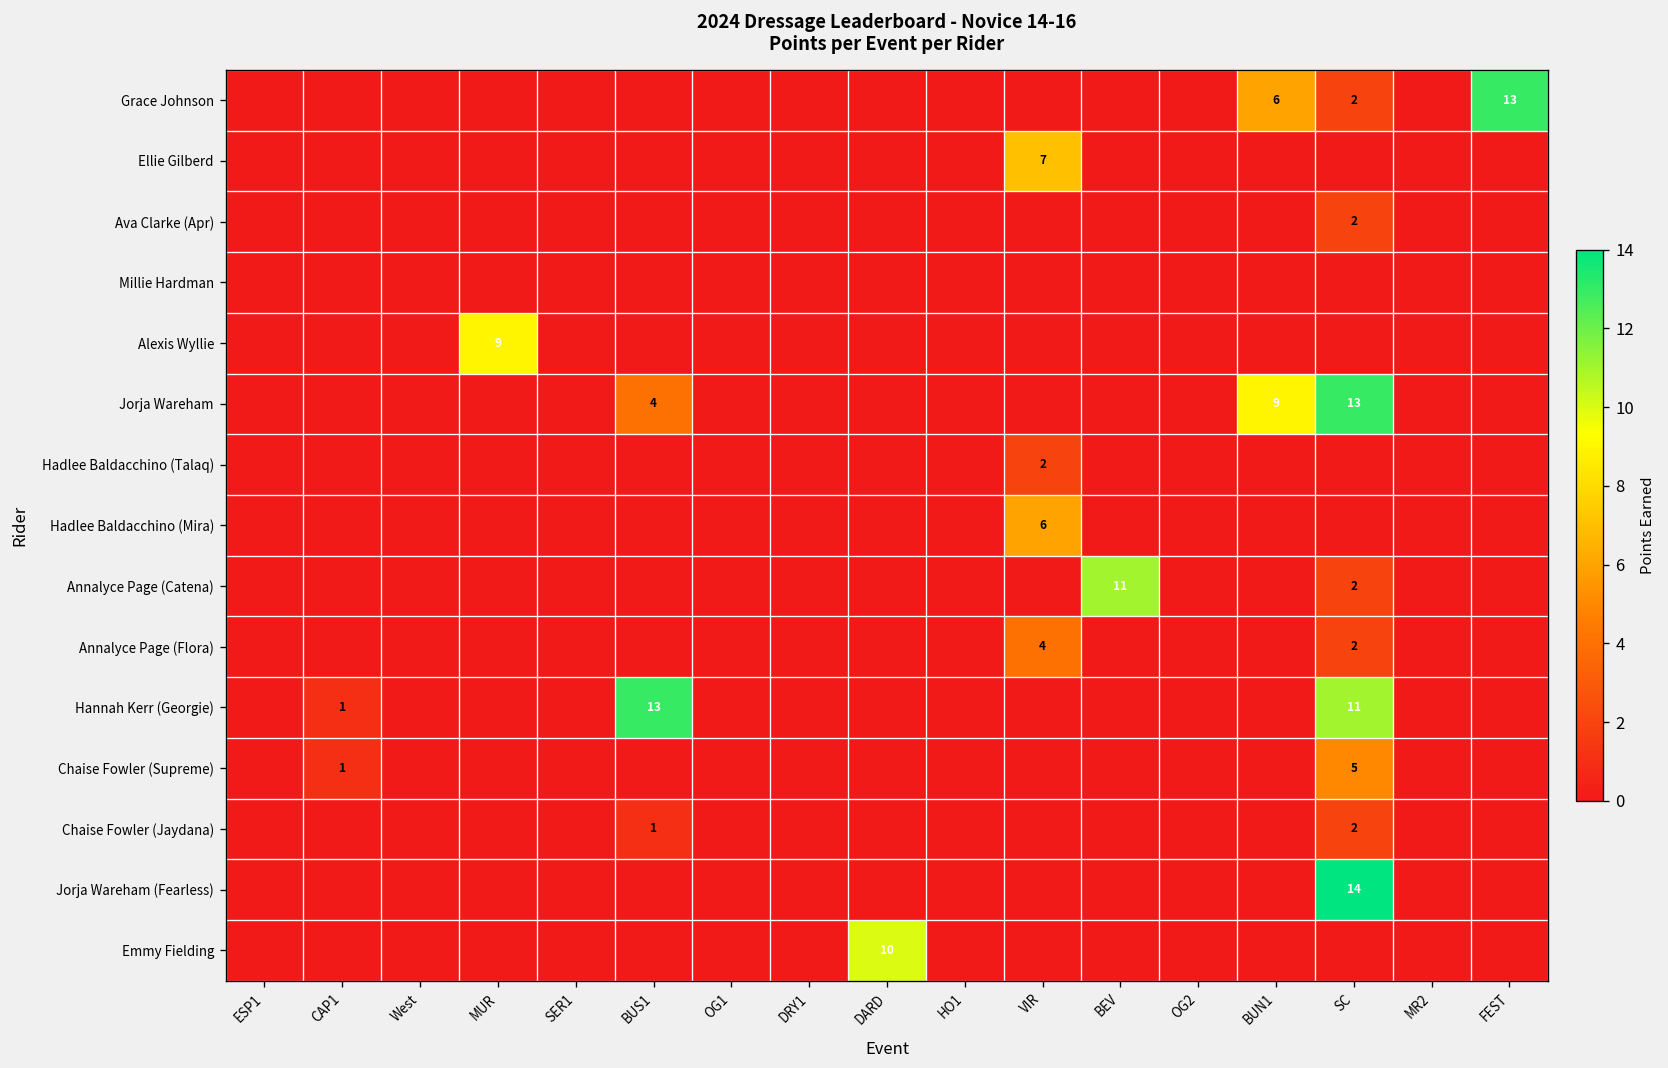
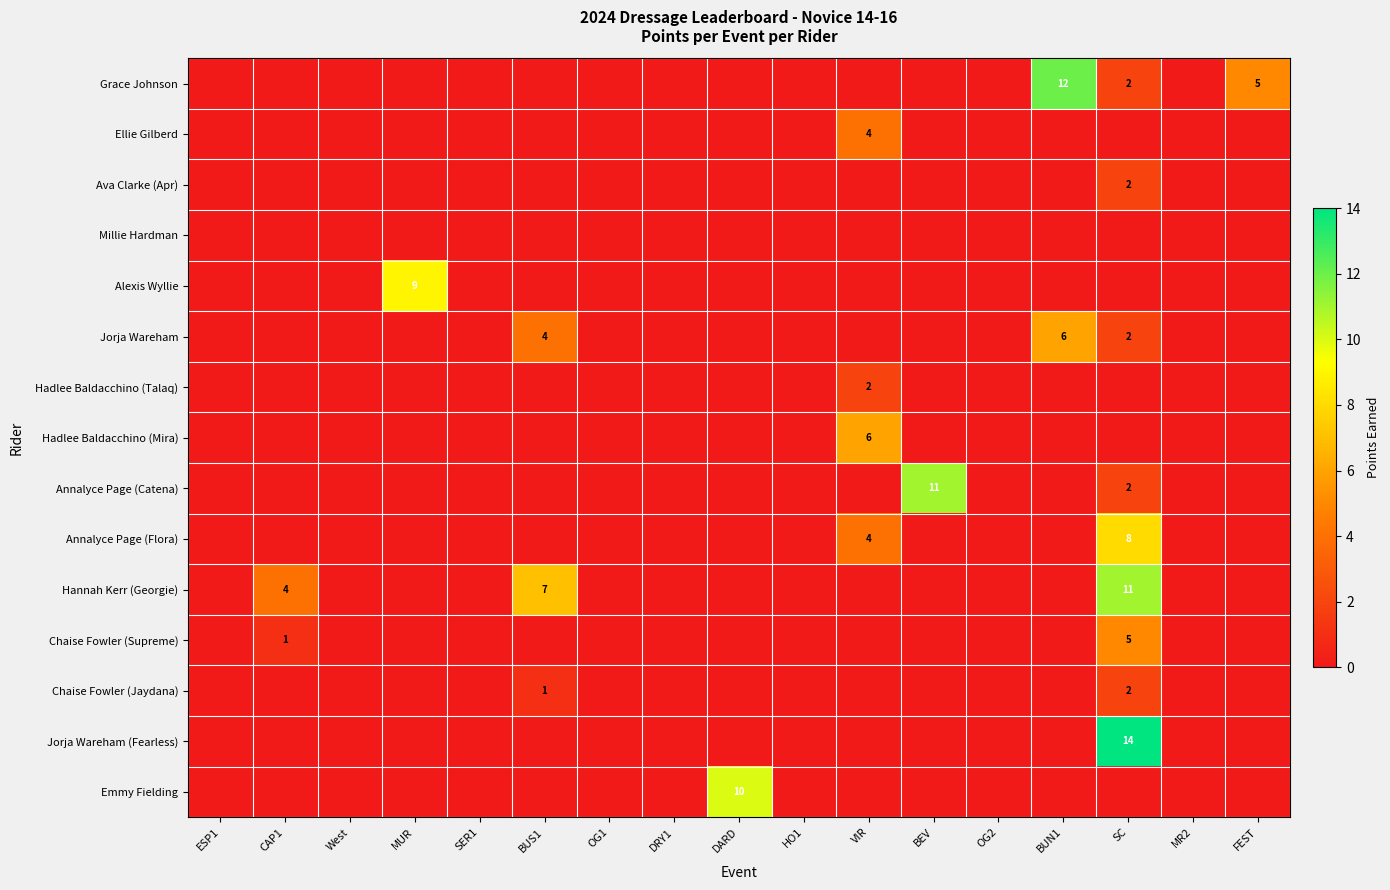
Grace Johnson, BUN1: 6 -> 12
Grace Johnson, FEST: 13 -> 5
Ellie Gilberd, VIR: 7 -> 4
Jorja Wareham, BUN1: 9 -> 6
Jorja Wareham, SC: 13 -> 2
Annalyce Page (Flora), SC: 2 -> 8
Hannah Kerr (Georgie), CAP1: 1 -> 4
Hannah Kerr (Georgie), BUS1: 13 -> 7
